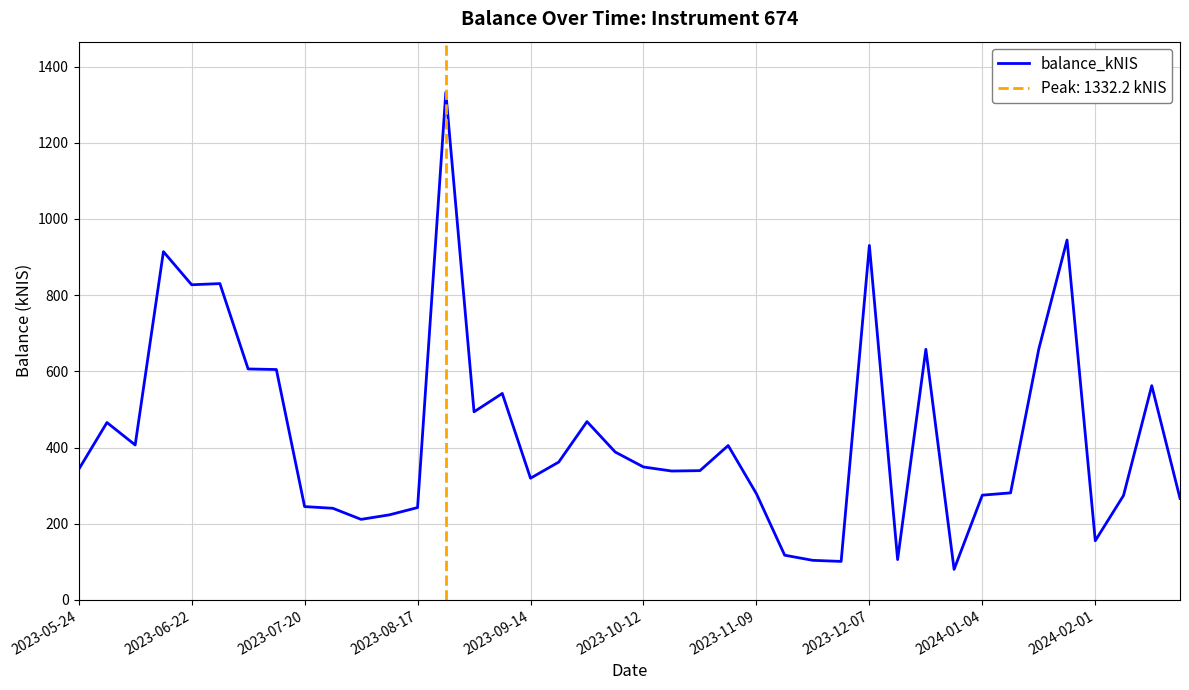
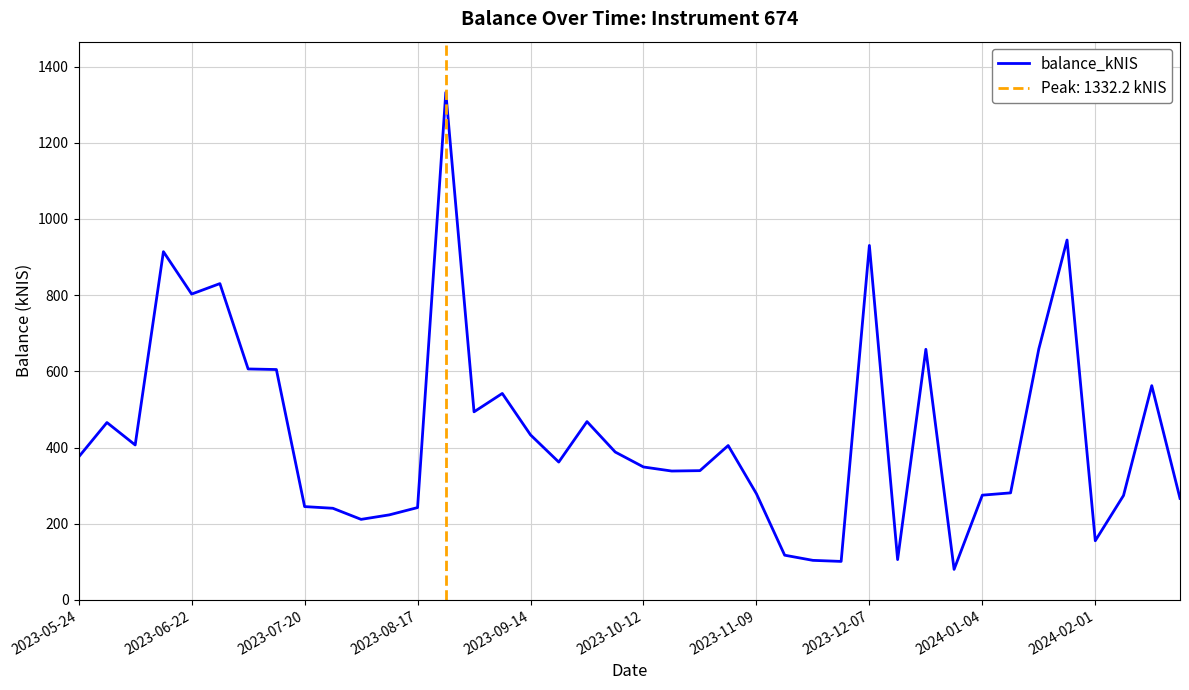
2023-05-24: 340 -> 380
2023-06-22: 830 -> 800
2023-09-14: 320 -> 430
